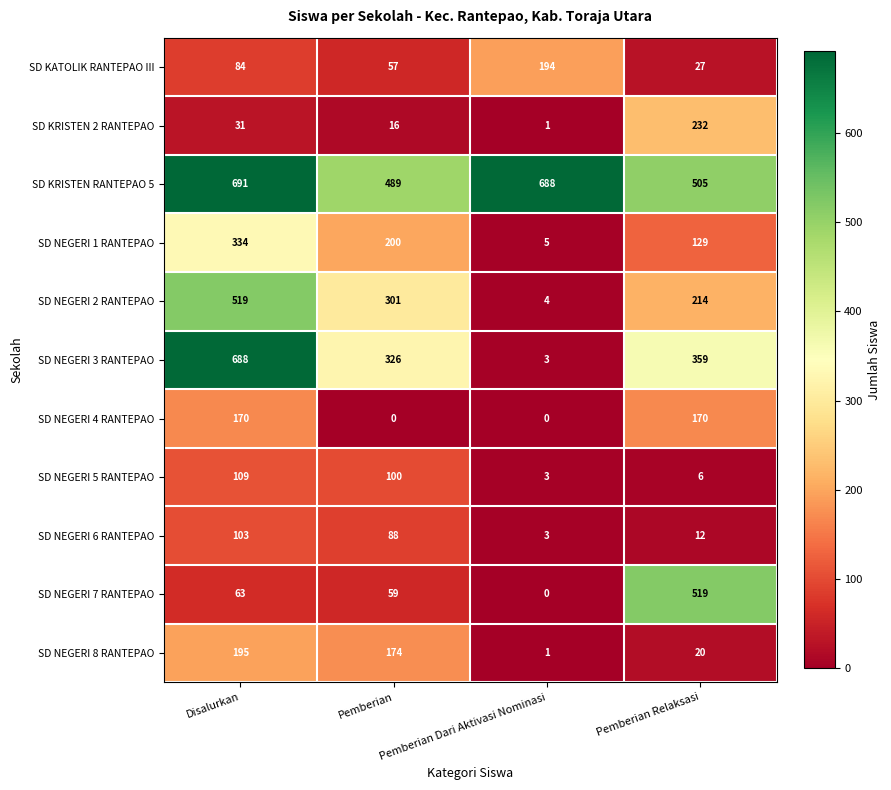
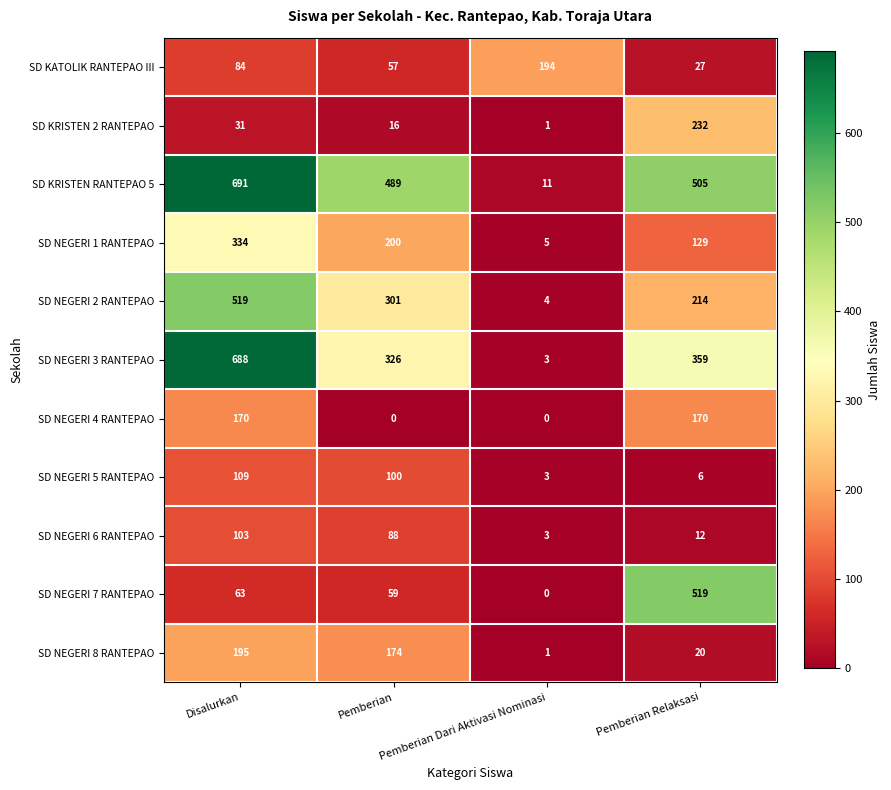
SD KRISTEN RANTEPAO 5, Pemberian Dari Aktivasi Nominasi: 688 -> 11
